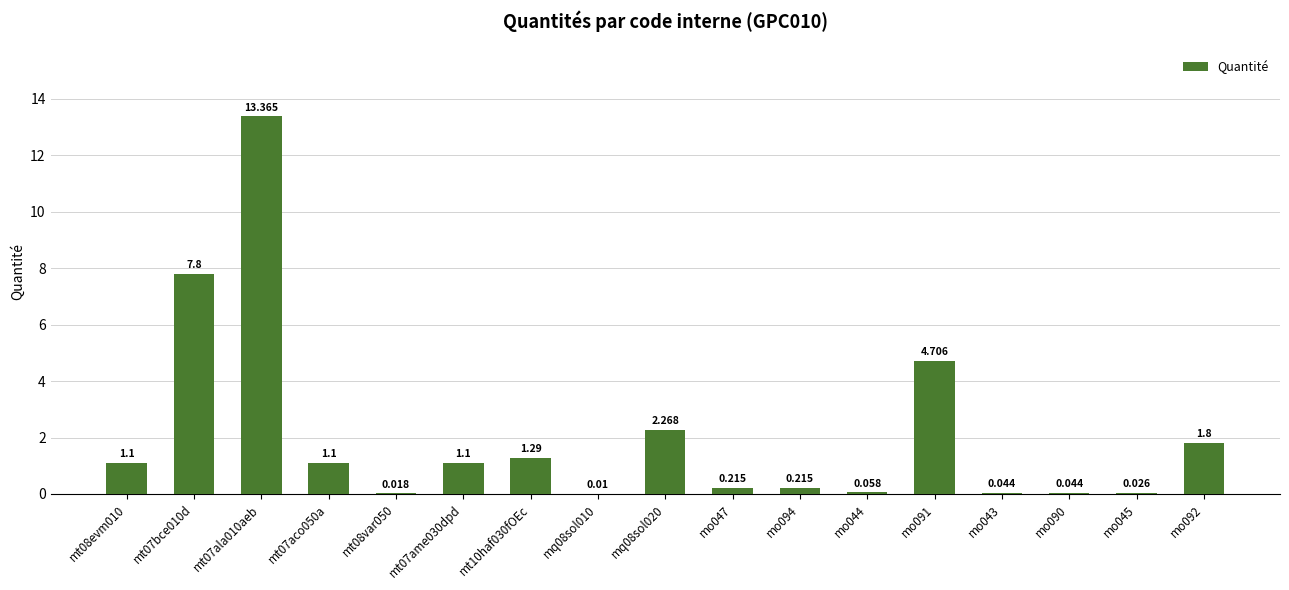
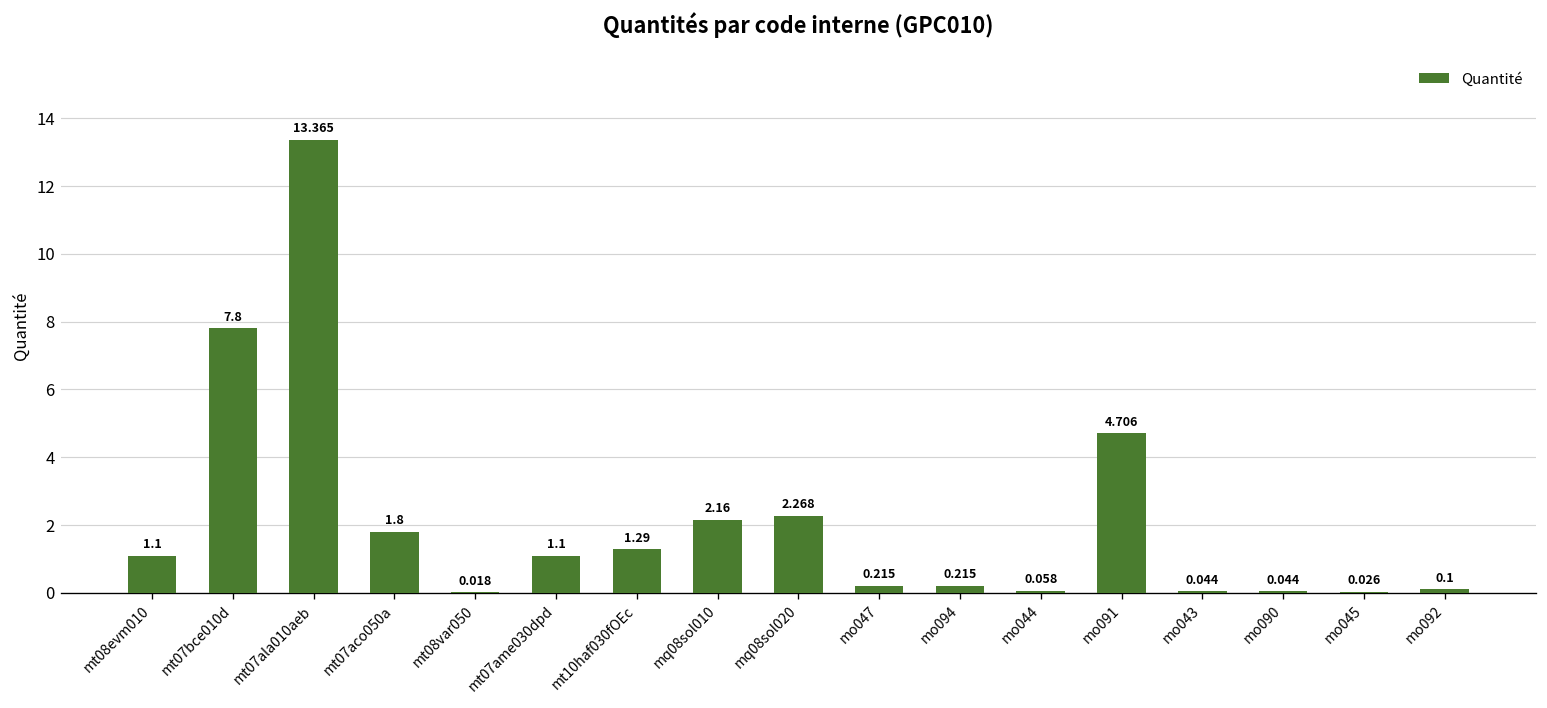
mt07aco050a: 1.1 -> 1.8
mq08sol010: 0.01 -> 2.16
mo092: 1.8 -> 0.1
